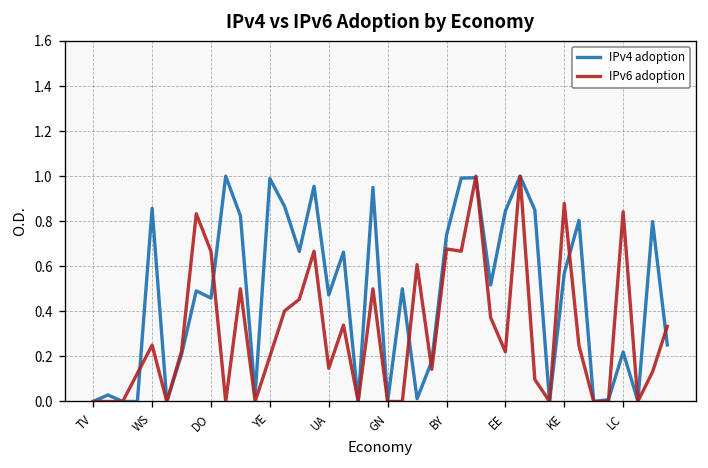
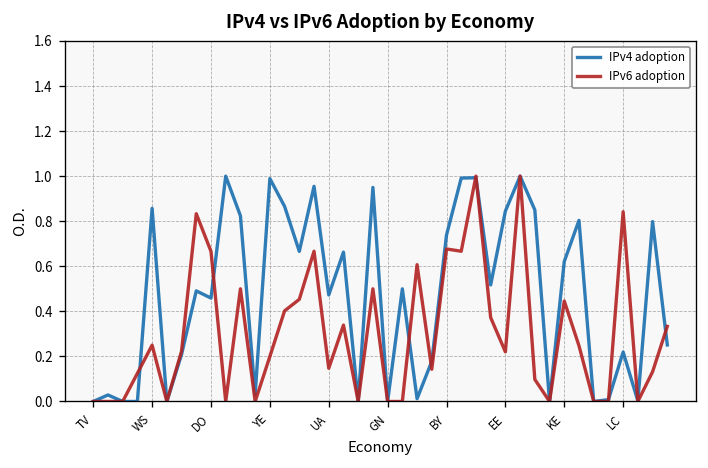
IPv4 adoption, KE: 0.57 -> 0.62
IPv6 adoption, KE: 0.88 -> 0.45
